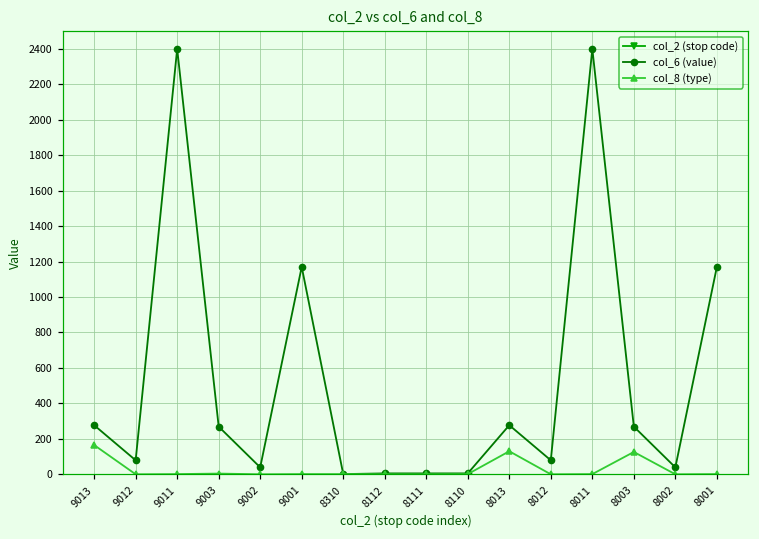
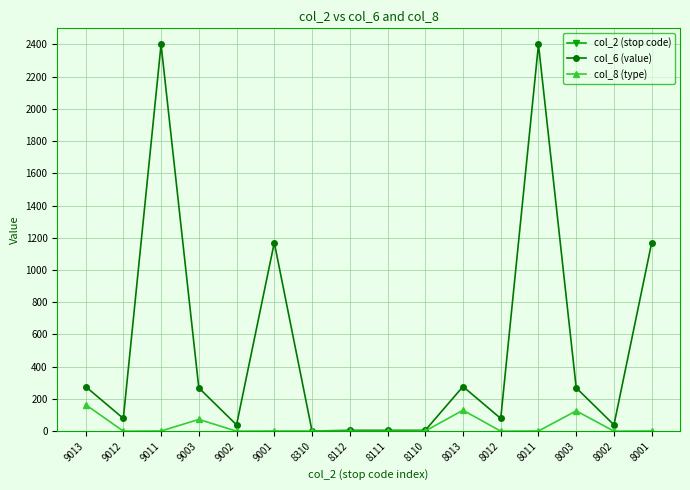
col_8 (type), 9003: 0 -> 70
